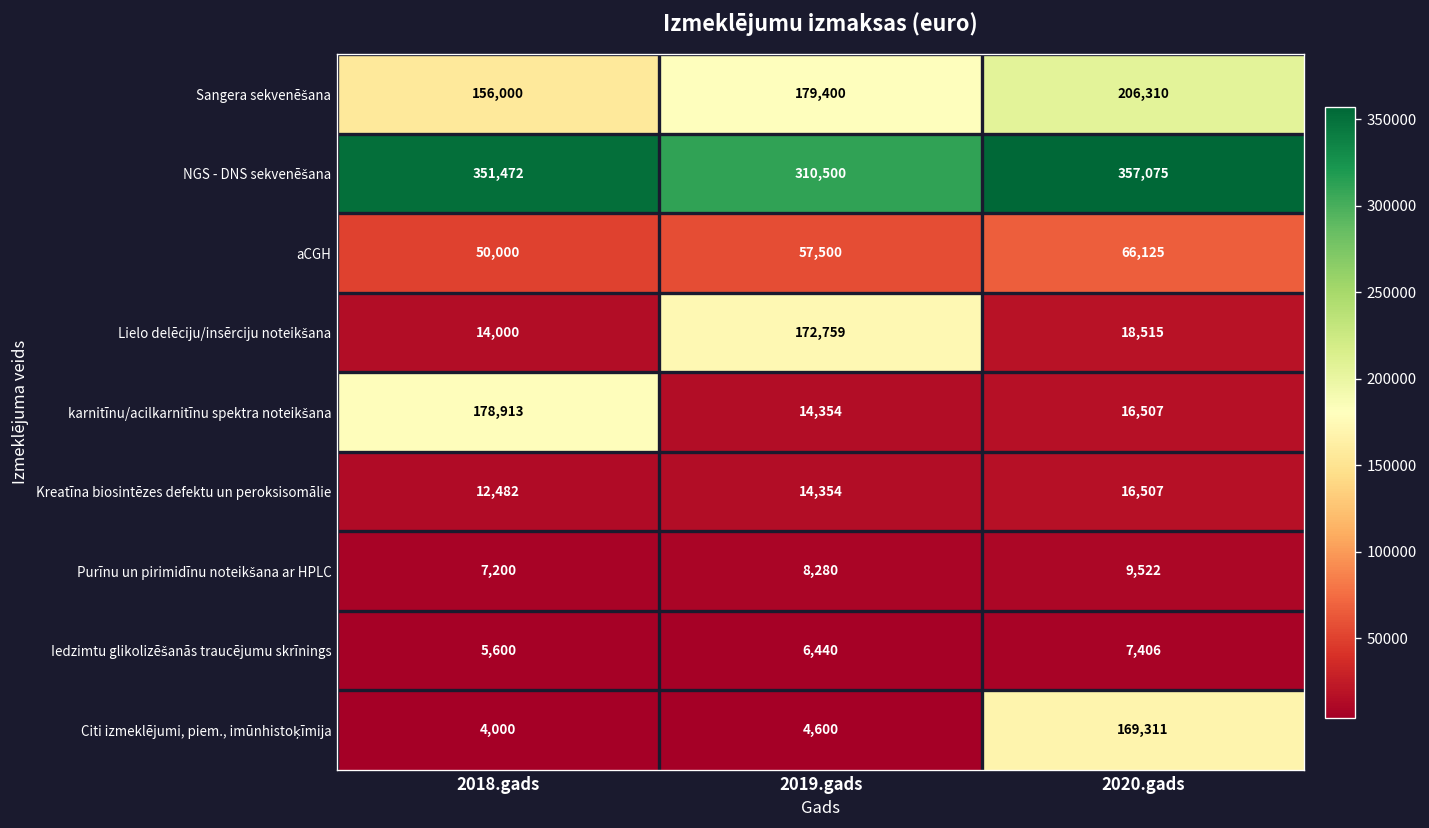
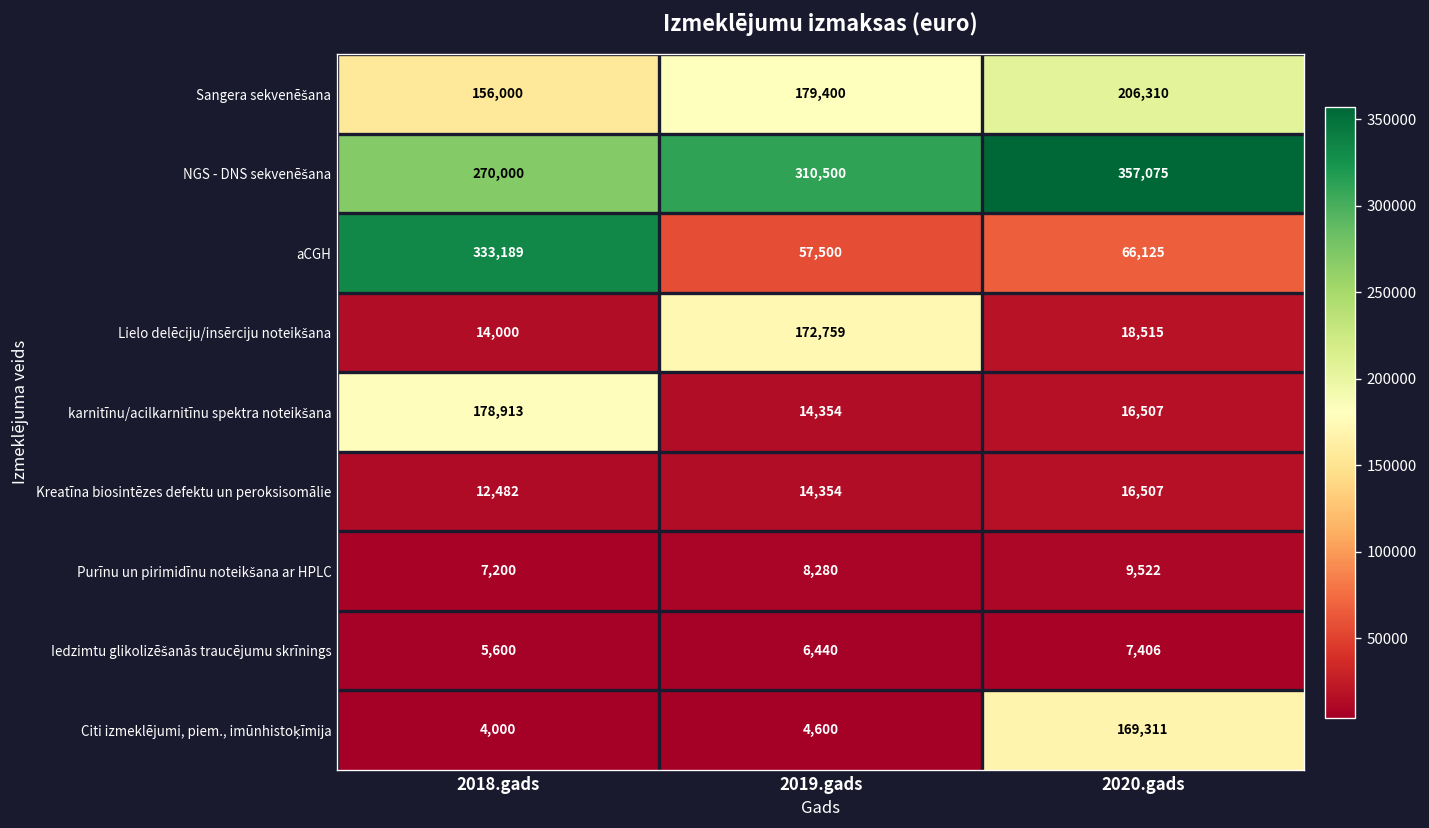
NGS - DNS sekvenēšana, 2018.gads: 351,472 -> 270,000
aCGH, 2018.gads: 50,000 -> 333,189
